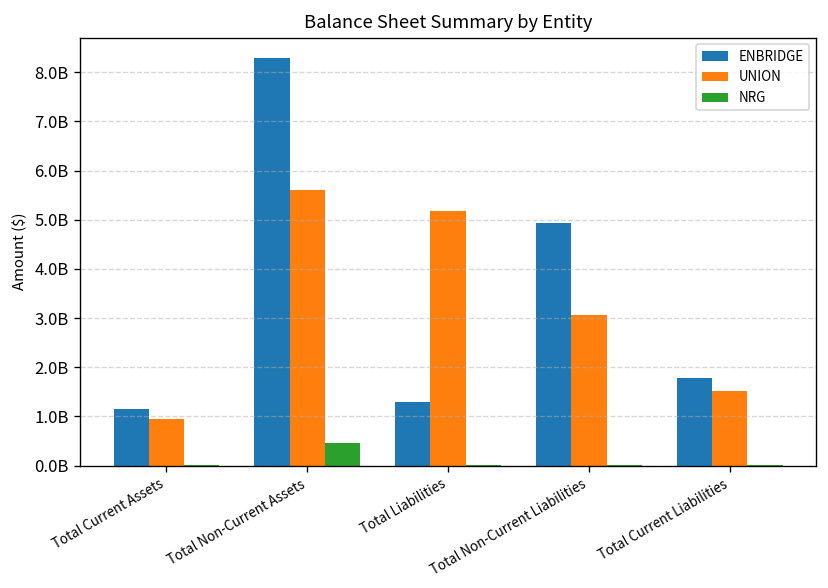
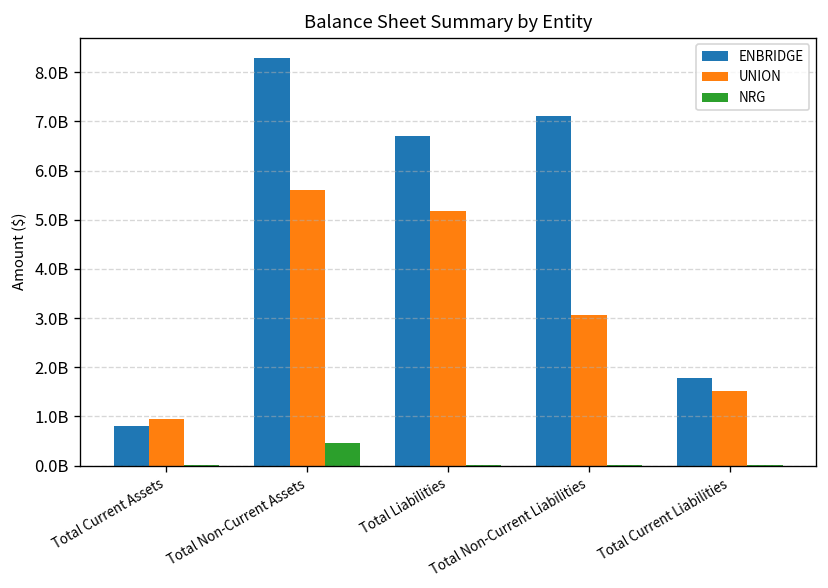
ENBRIDGE, Total Current Assets: 1100000000 -> 800000000
ENBRIDGE, Total Liabilities: 1300000000 -> 6700000000
ENBRIDGE, Total Non-Current Liabilities: 4900000000 -> 7100000000
